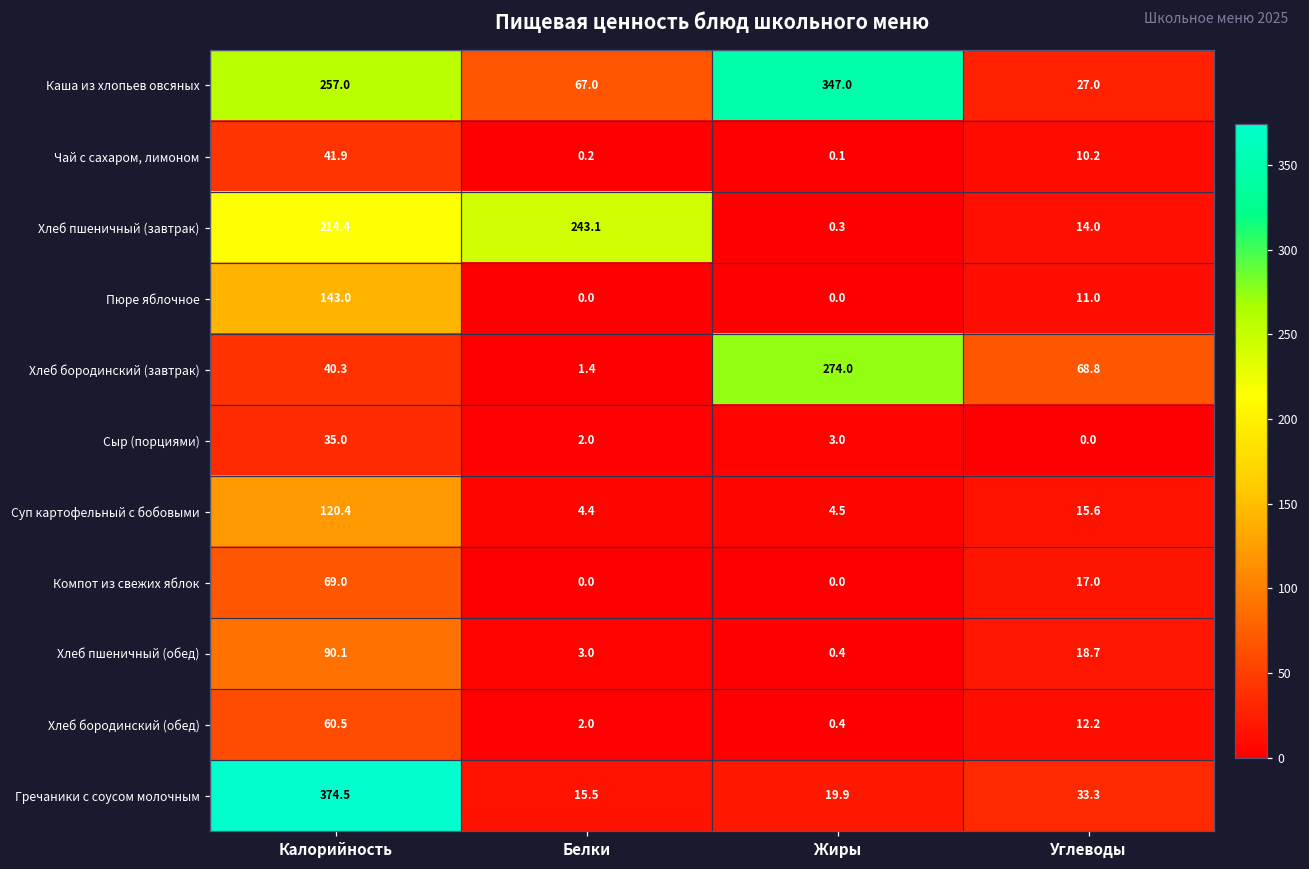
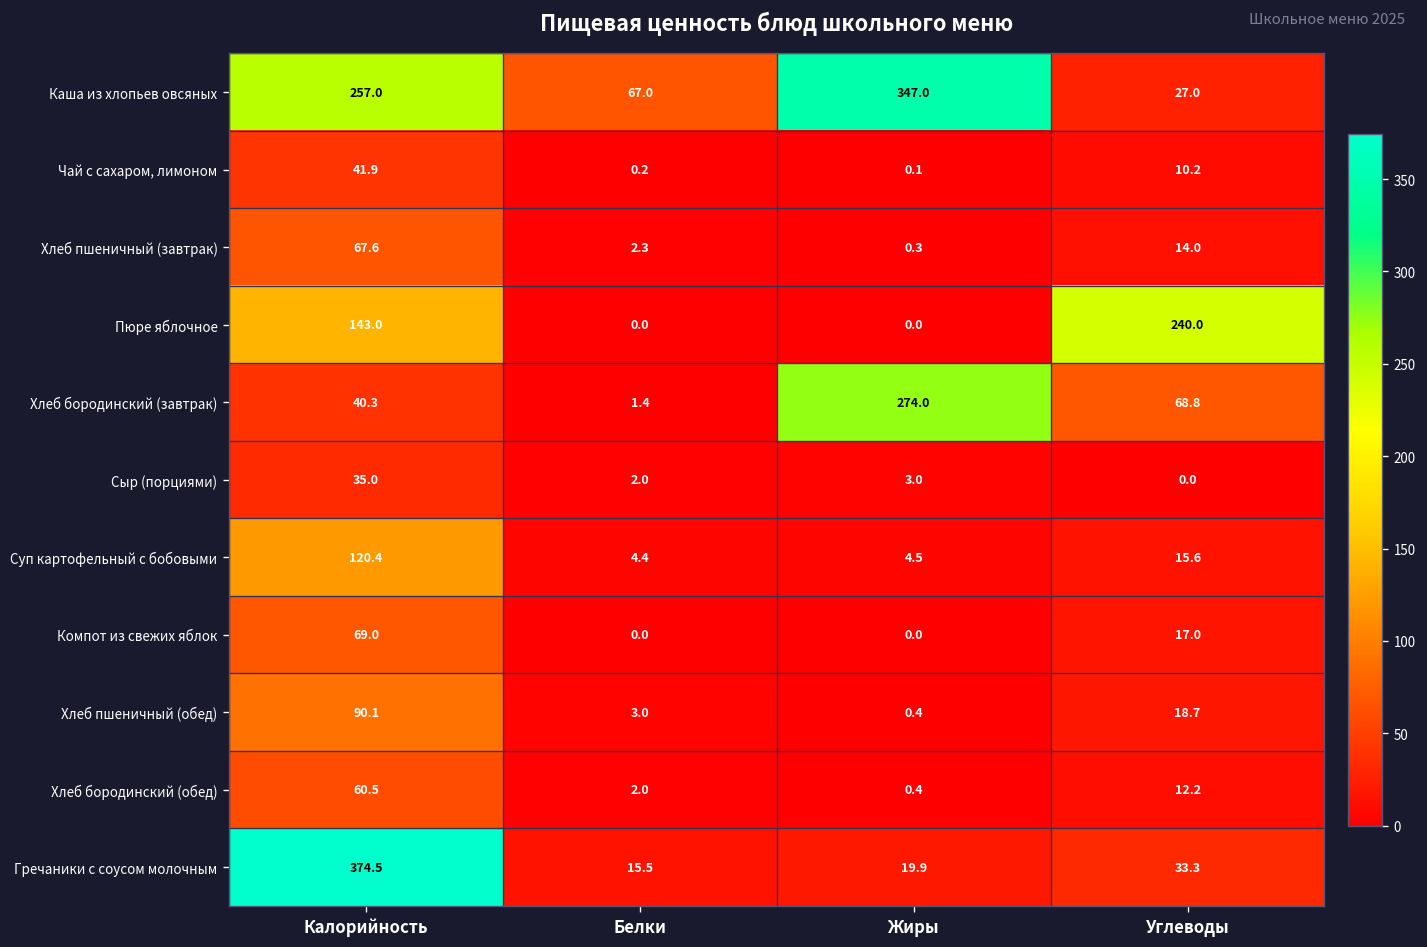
Хлеб пшеничный (завтрак), Калорийность: 214.4 -> 67.6
Хлеб пшеничный (завтрак), Белки: 243.1 -> 2.3
Пюре яблочное, Углеводы: 11.0 -> 240.0
